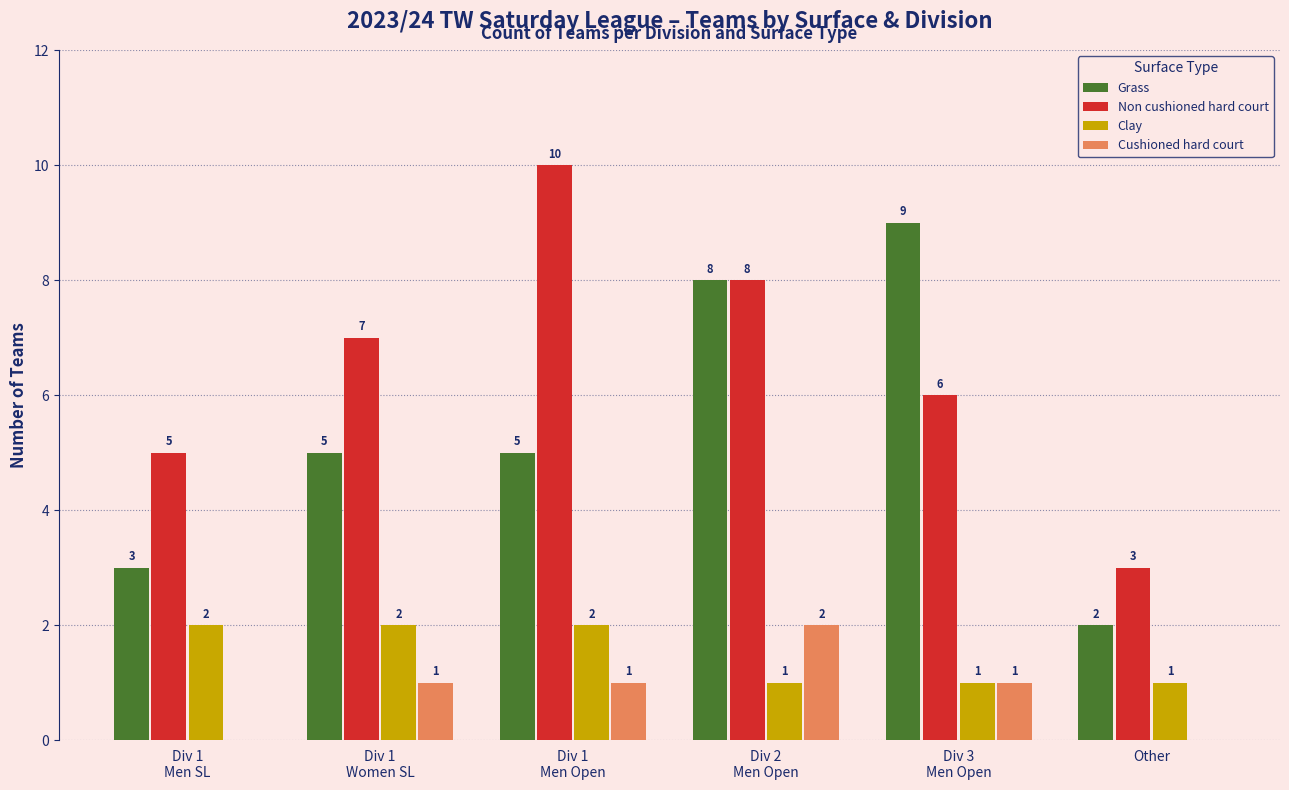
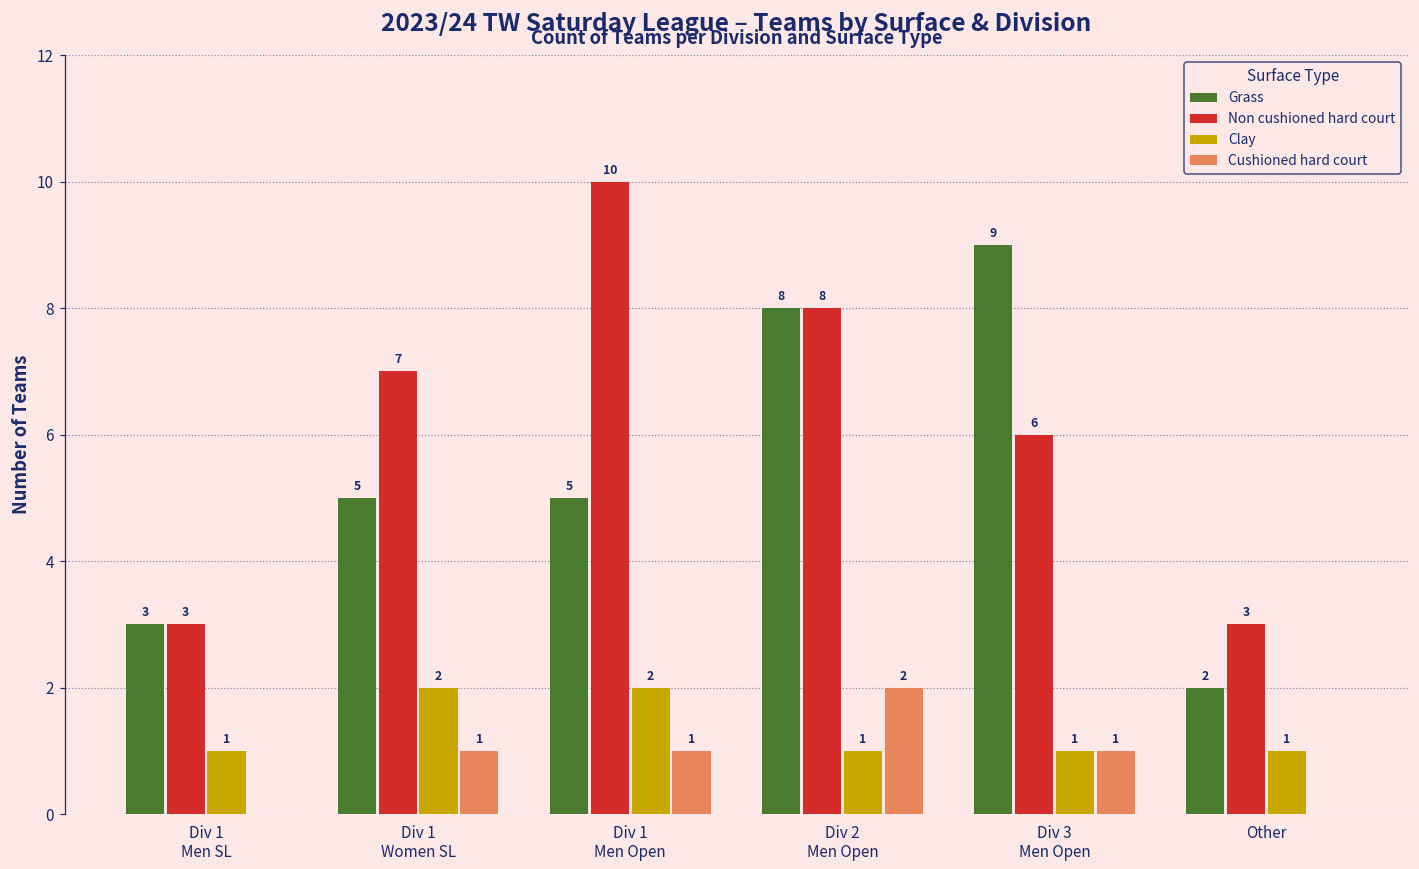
Non cushioned hard court, Div 1 Men SL: 5 -> 3
Clay, Div 1 Men SL: 2 -> 1
